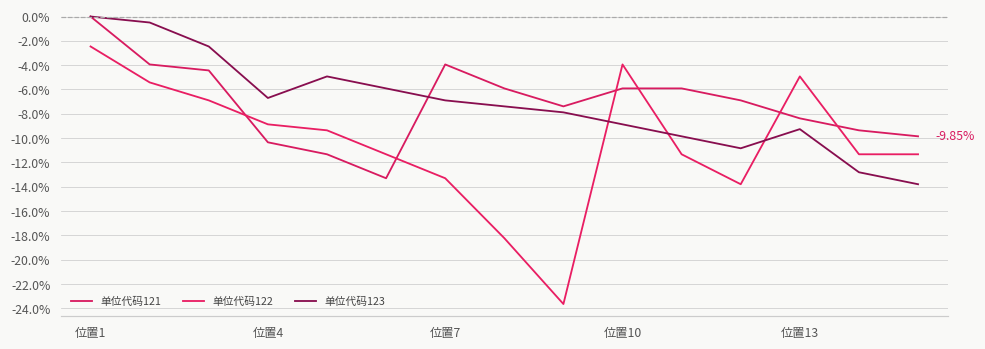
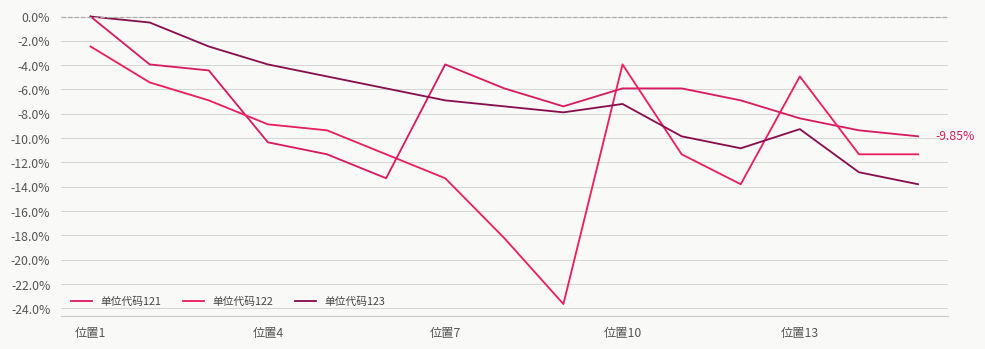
单位代码123, 位置4: -6.7% -> -3.9%
单位代码123, 位置10: -8.9% -> -7.2%
